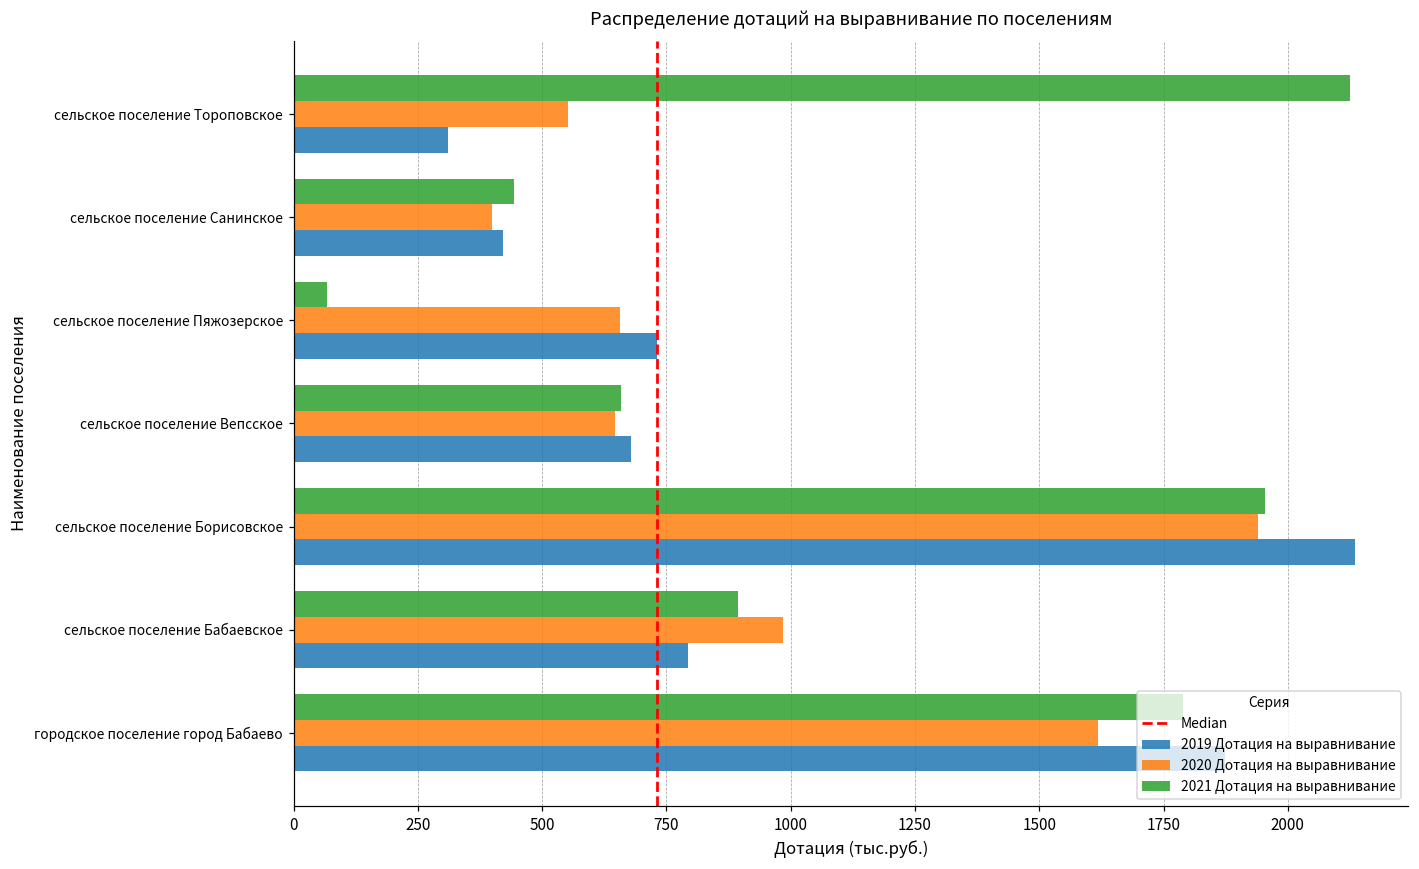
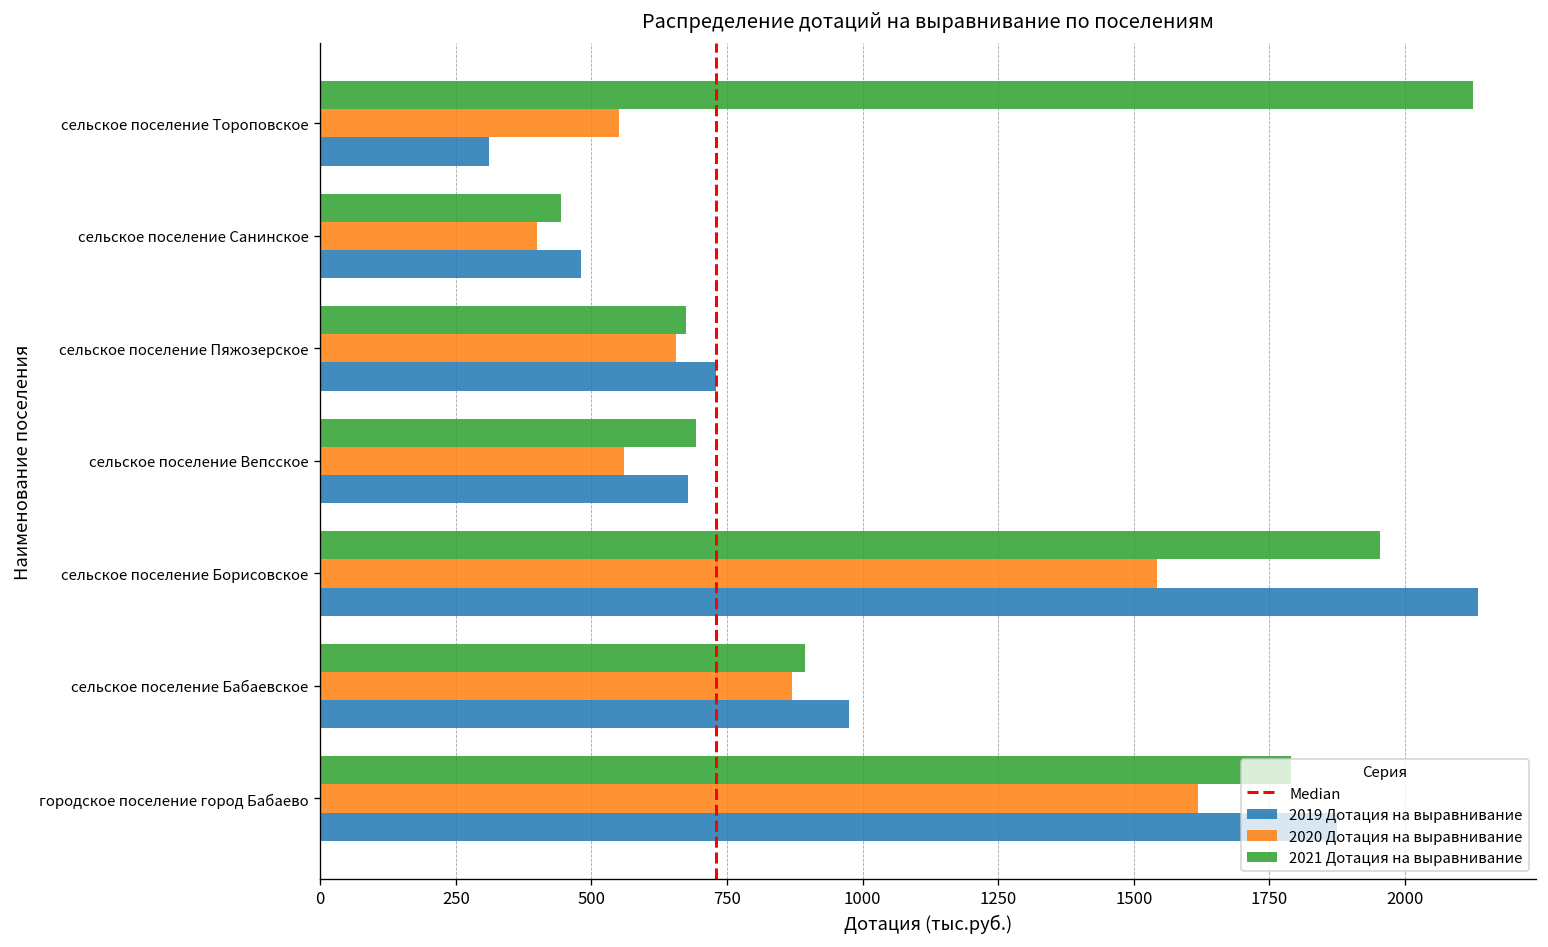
2019 Дотация на выравнивание, сельское поселение Санинское: 420 -> 480
2021 Дотация на выравнивание, сельское поселение Пяжозерское: 70 -> 670
2021 Дотация на выравнивание, сельское поселение Вепсское: 660 -> 690
2020 Дотация на выравнивание, сельское поселение Вепсское: 650 -> 560
2020 Дотация на выравнивание, сельское поселение Борисовское: 1940 -> 1540
2020 Дотация на выравнивание, сельское поселение Бабаевское: 980 -> 870
2019 Дотация на выравнивание, сельское поселение Бабаевское: 790 -> 970
